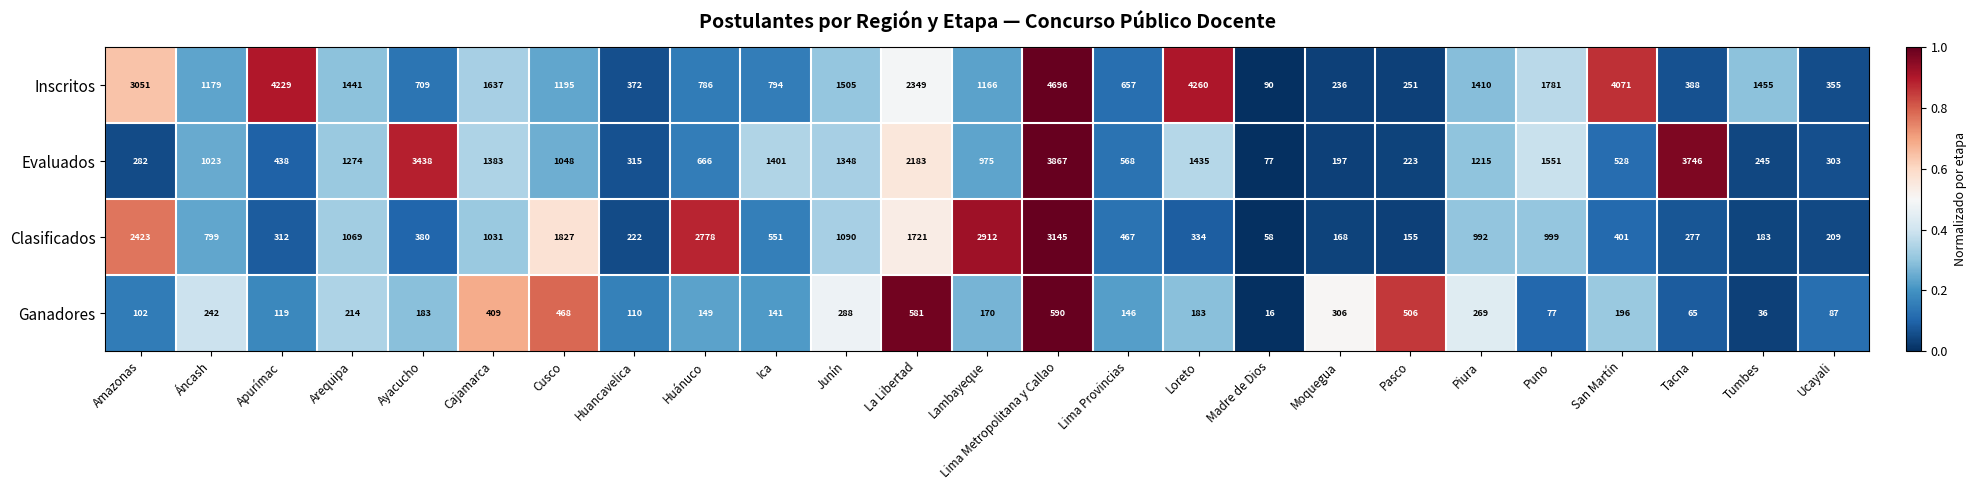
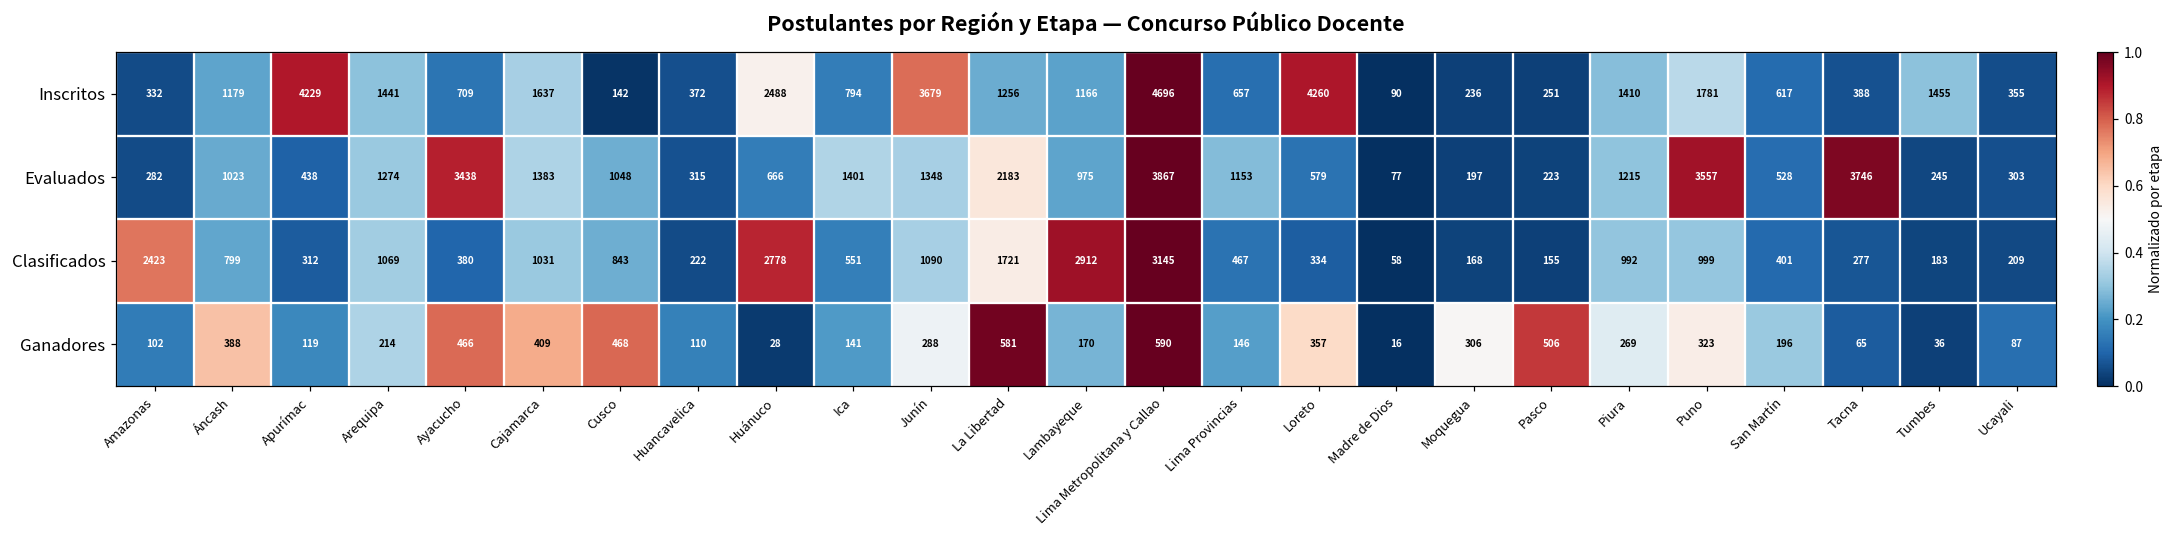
Inscritos, Amazonas: 3051 -> 332
Inscritos, Cusco: 1195 -> 142
Inscritos, Huánuco: 786 -> 2488
Inscritos, Junín: 1505 -> 3679
Inscritos, La Libertad: 2349 -> 1256
Inscritos, San Martín: 4071 -> 617
Evaluados, Lima Provincias: 568 -> 1153
Evaluados, Loreto: 1435 -> 579
Evaluados, Puno: 1551 -> 3557
Clasificados, Cusco: 1827 -> 843
Ganadores, Áncash: 242 -> 388
Ganadores, Ayacucho: 183 -> 466
Ganadores, Huánuco: 149 -> 28
Ganadores, Loreto: 183 -> 357
Ganadores, Puno: 77 -> 323
